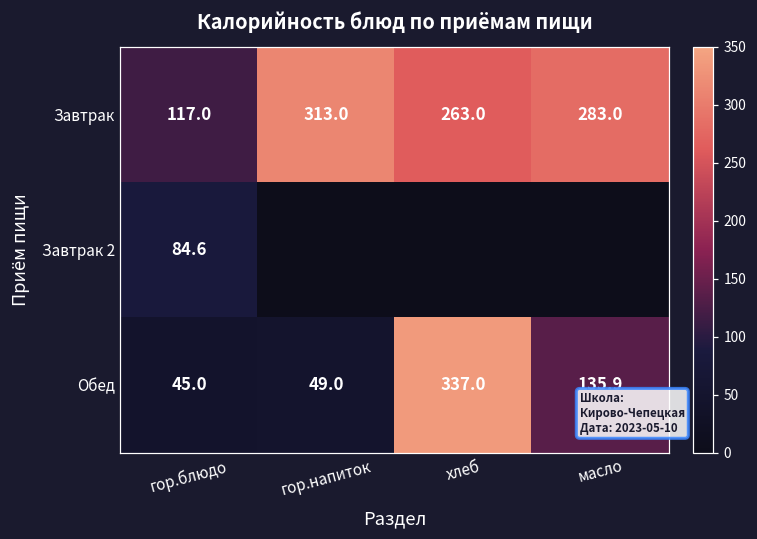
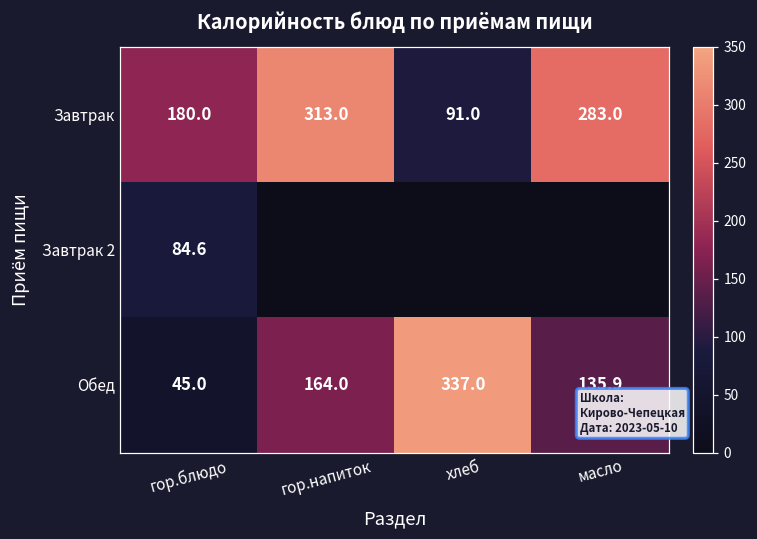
Завтрак, гор.блюдо: 117.0 -> 180.0
Завтрак, хлеб: 263.0 -> 91.0
Обед, гор.напиток: 49.0 -> 164.0
